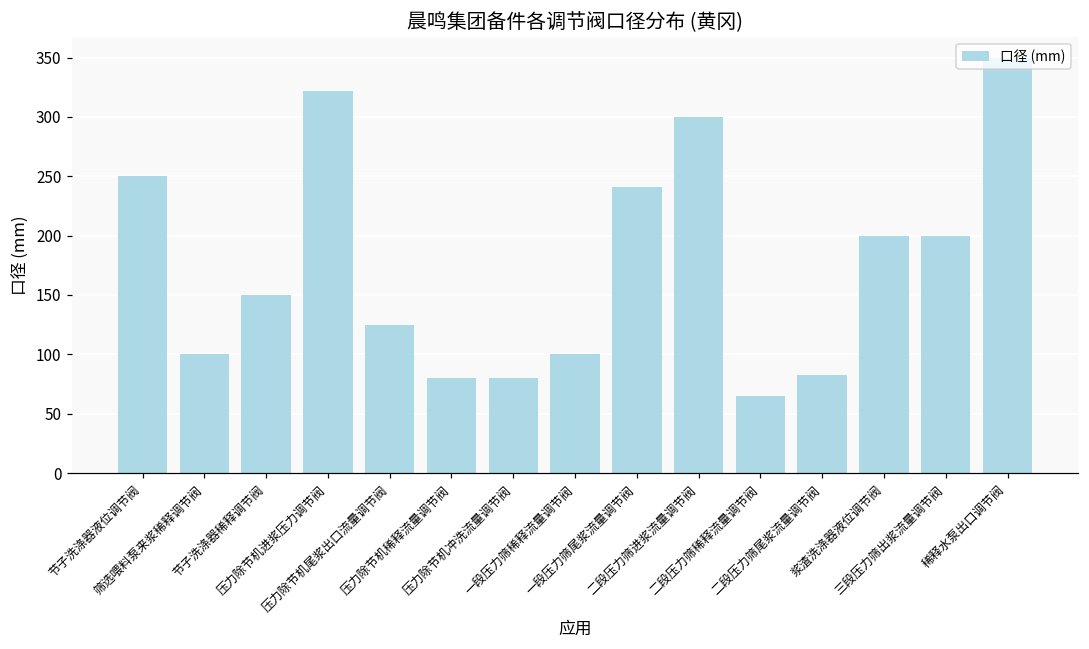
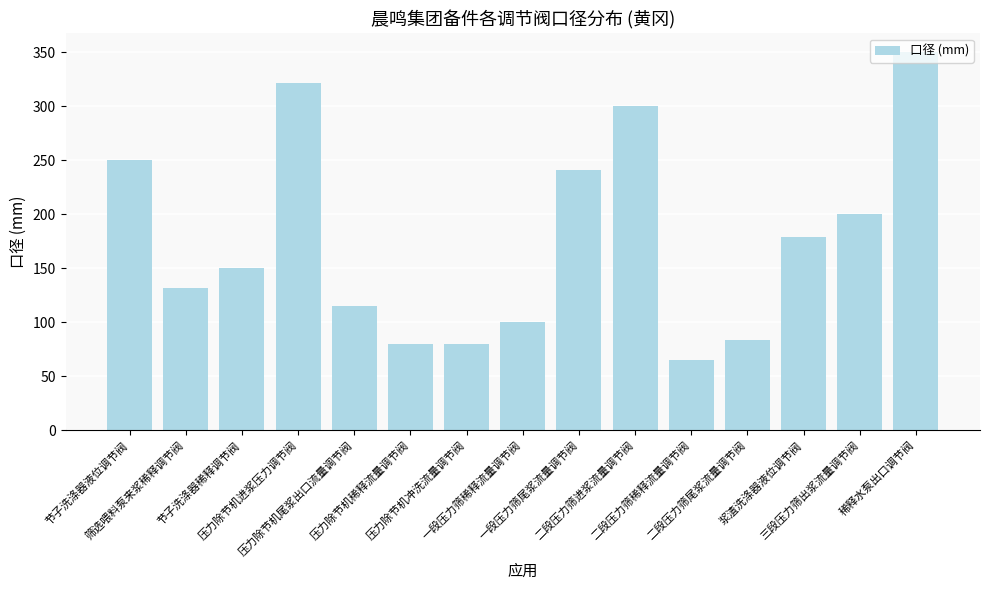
筛选喂料泵来浆稀释调节阀: 100 -> 132
压力除节机尾浆出口流量调节阀: 125 -> 115
浆渣洗涤器液位调节阀: 200 -> 179
